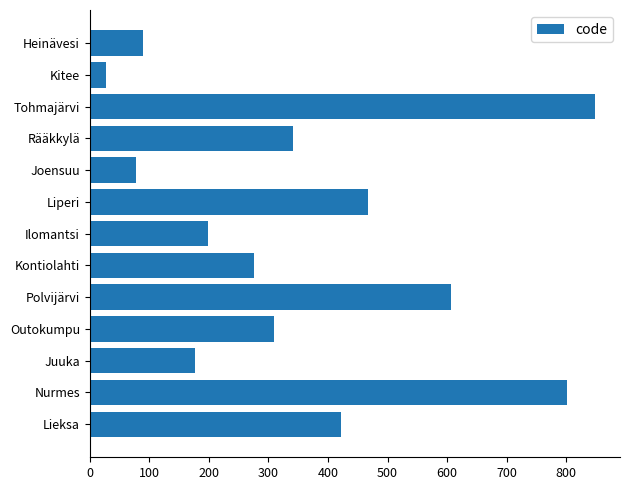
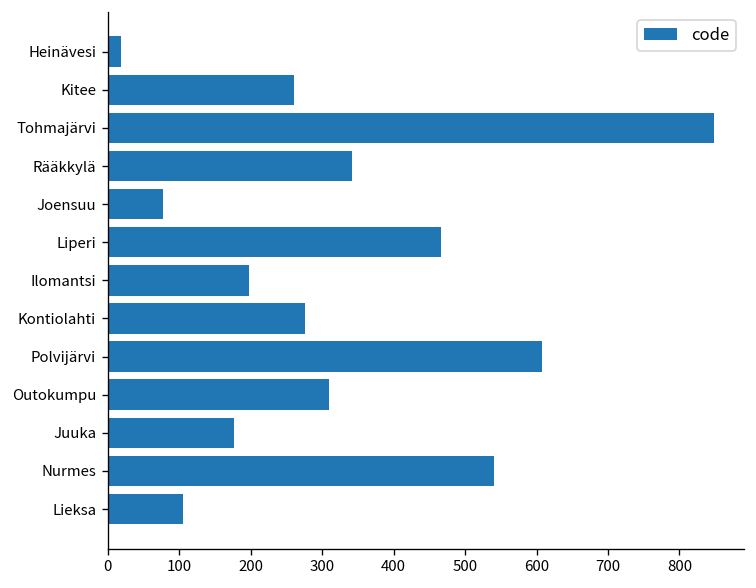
Heinävesi: 90 -> 20
Kitee: 30 -> 260
Nurmes: 800 -> 540
Lieksa: 420 -> 110
